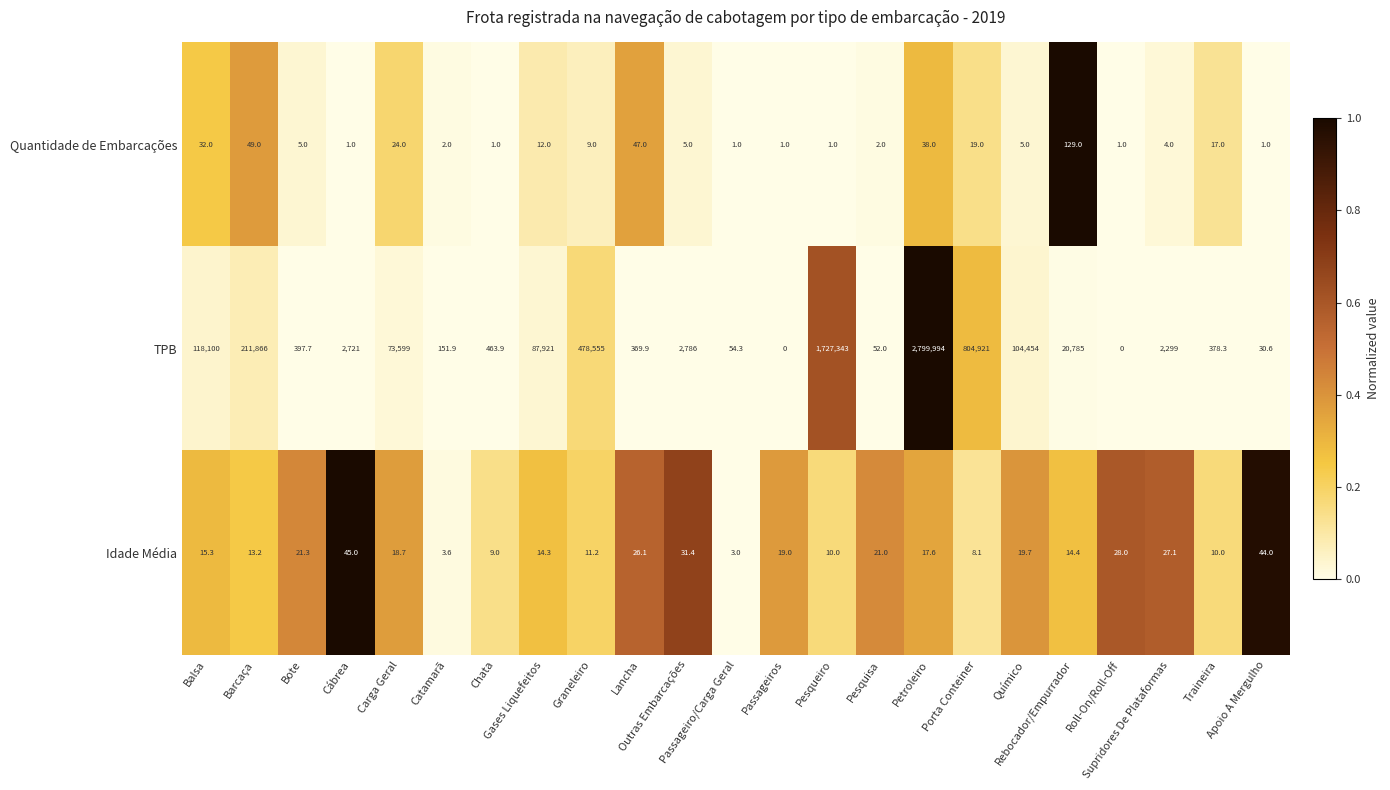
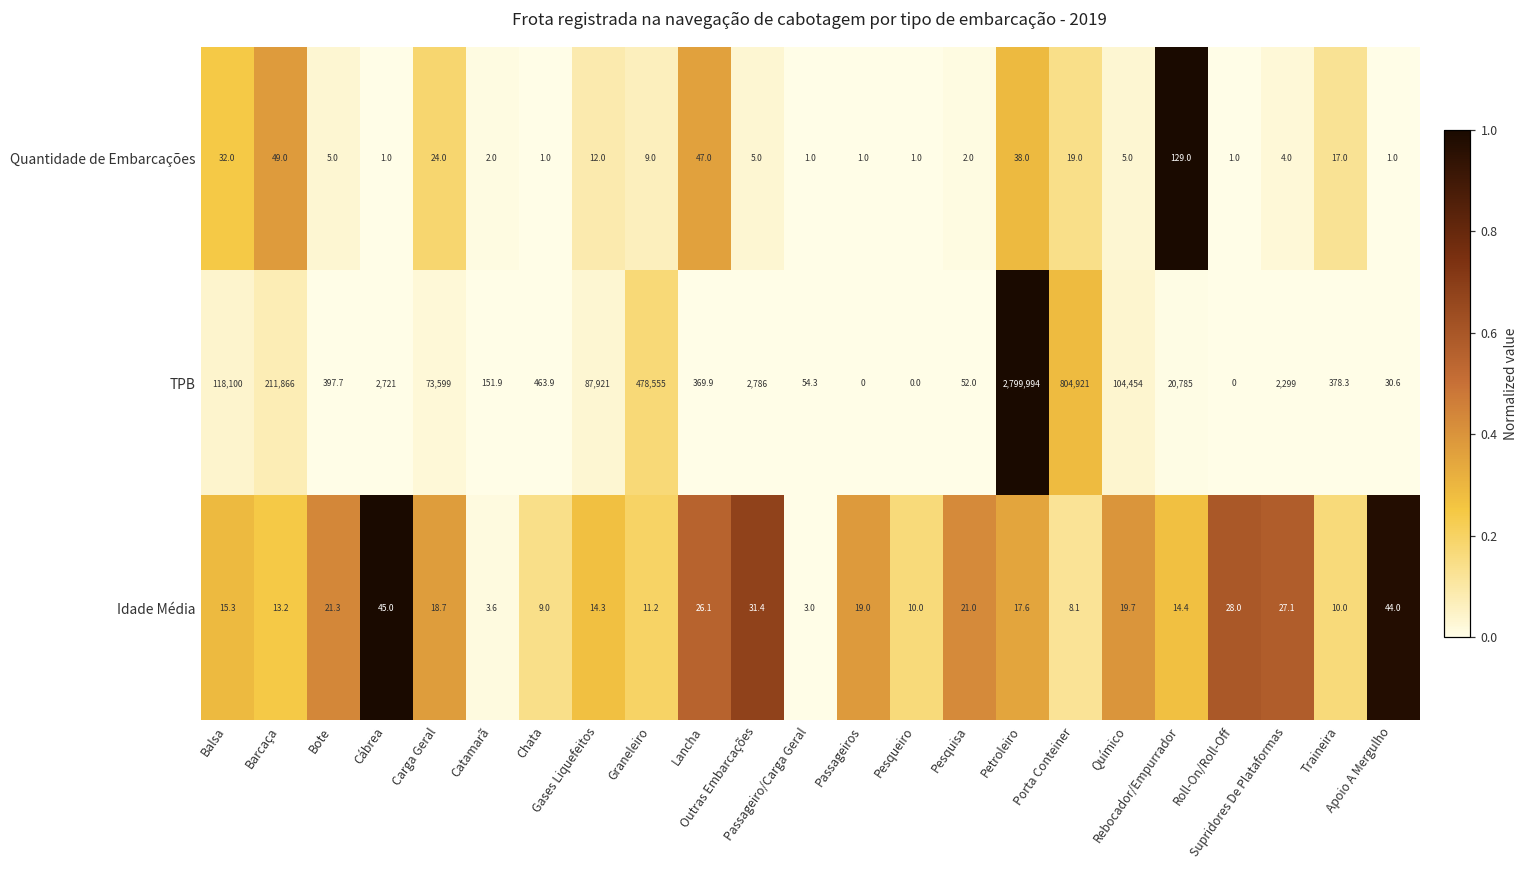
TPB, Pesqueiro: 1,727,343 -> 0.0
